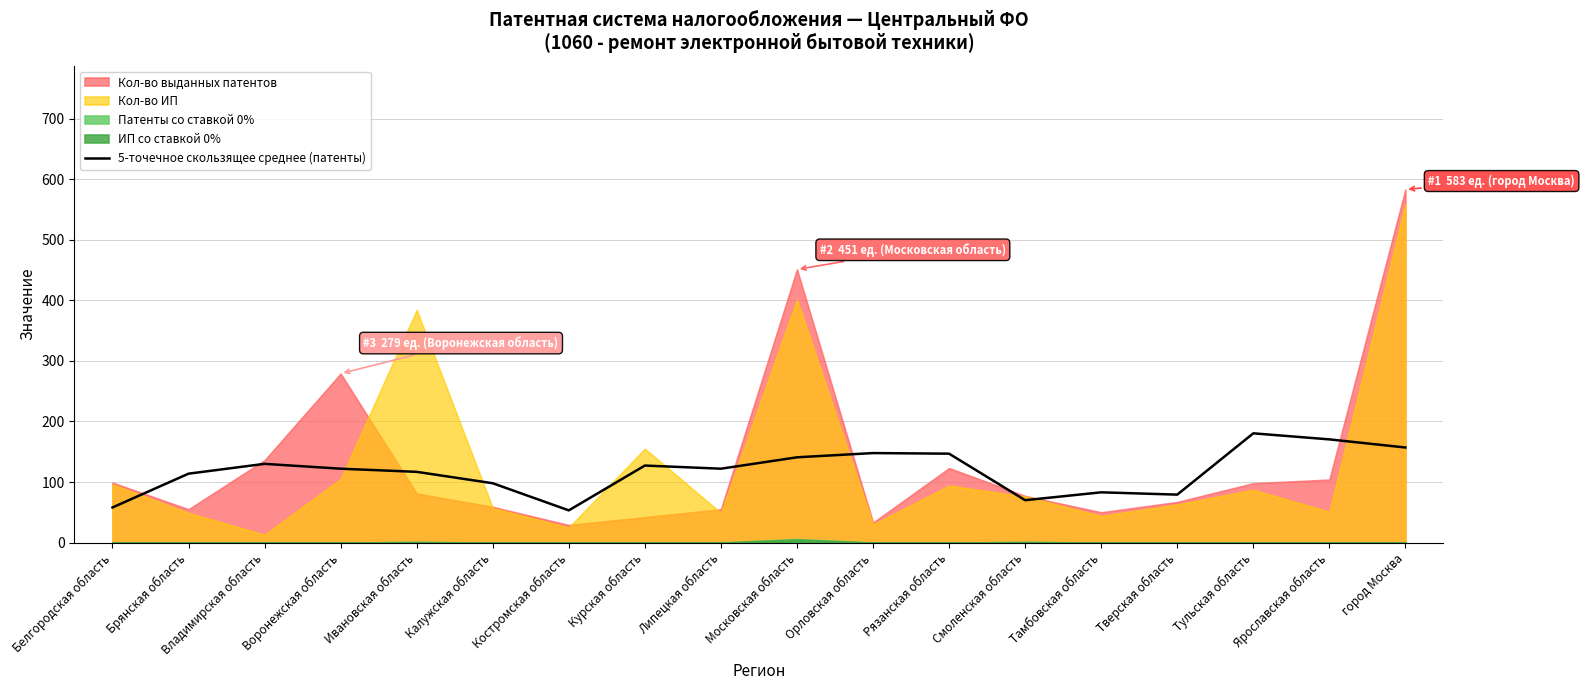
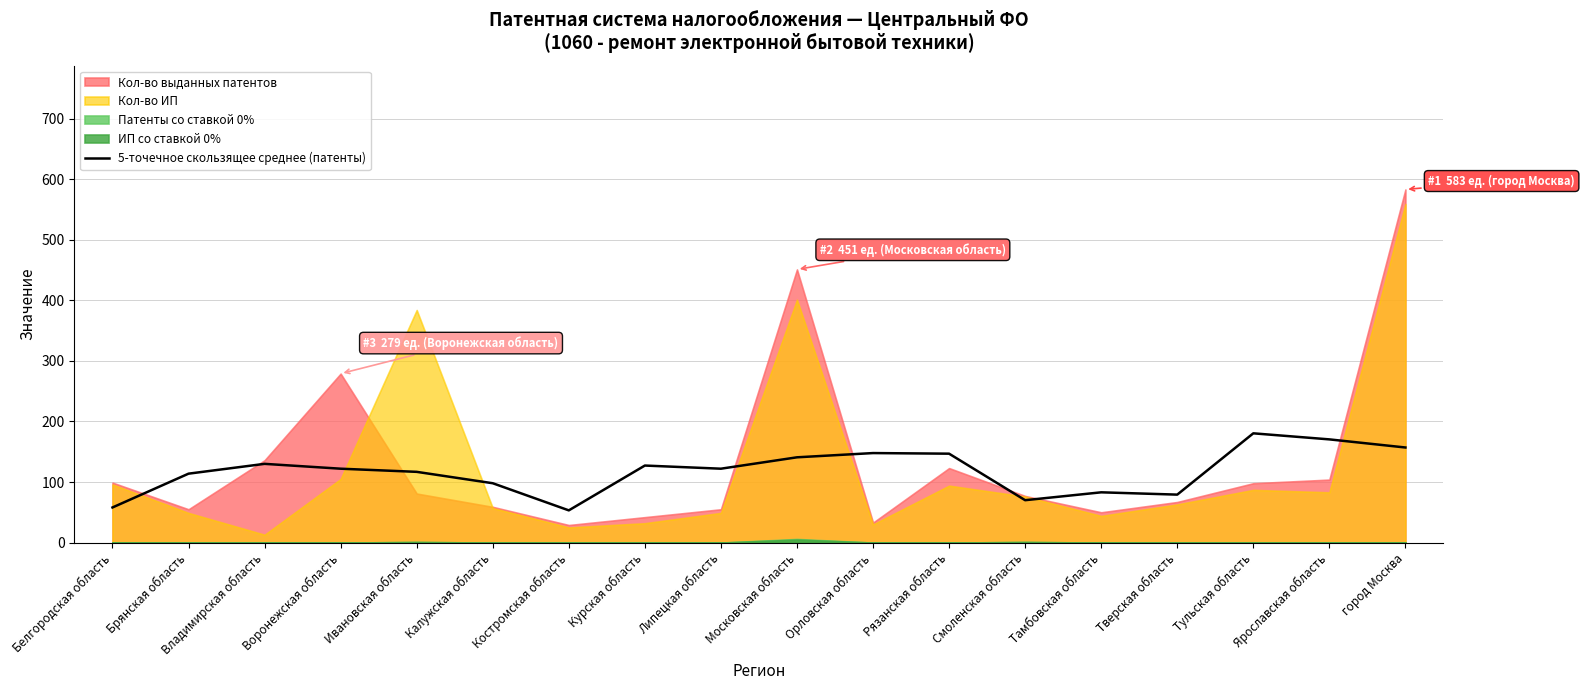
Кол-во ИП, Курская область: 160 -> 30
Кол-во ИП, Ярославская область: 50 -> 80
